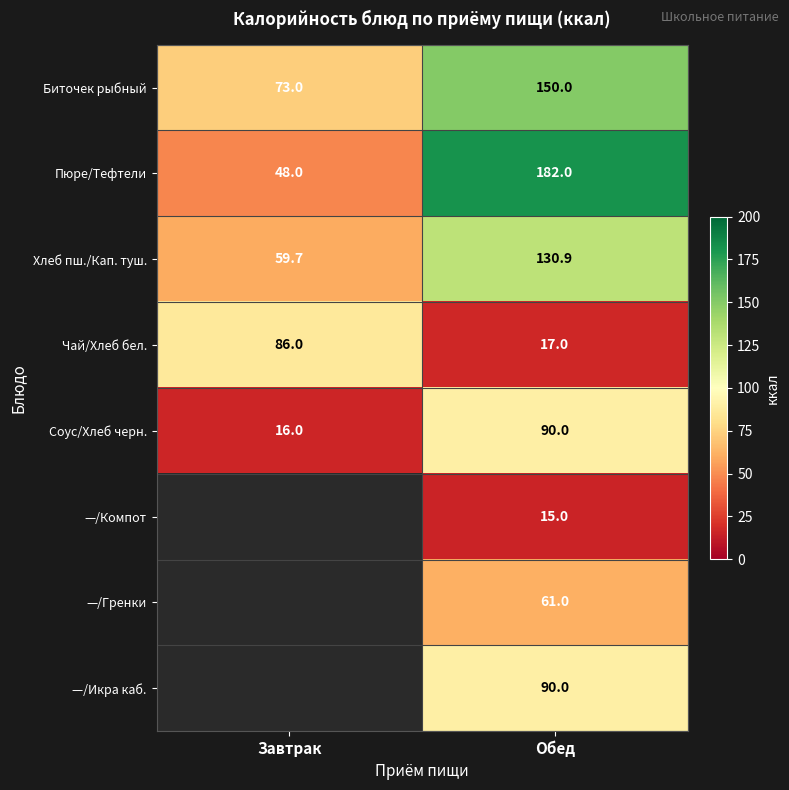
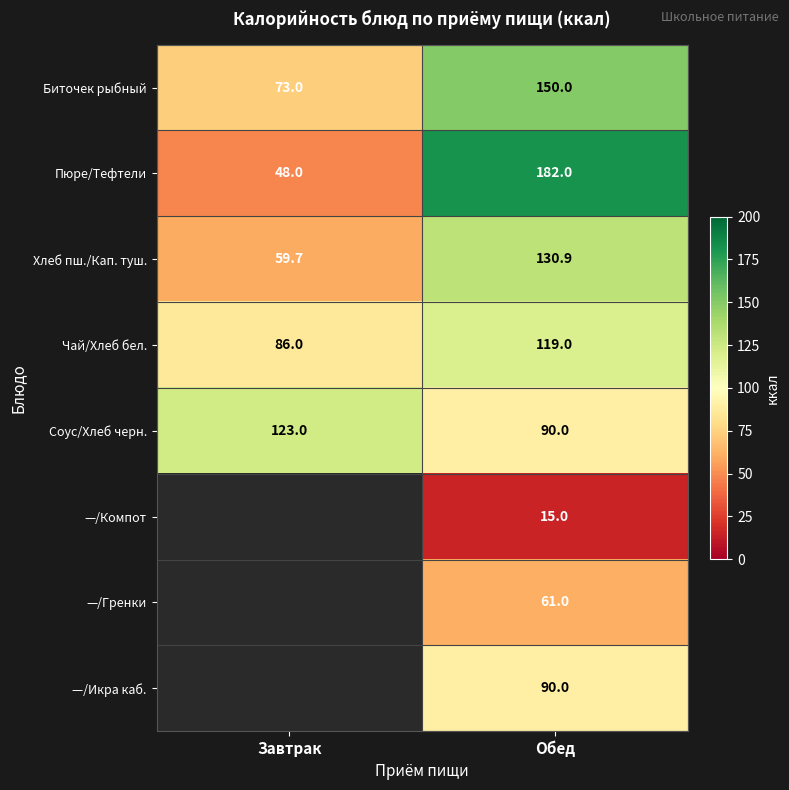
Чай/Хлеб бел., Обед: 17.0 -> 119.0
Соус/Хлеб черн., Завтрак: 16.0 -> 123.0
